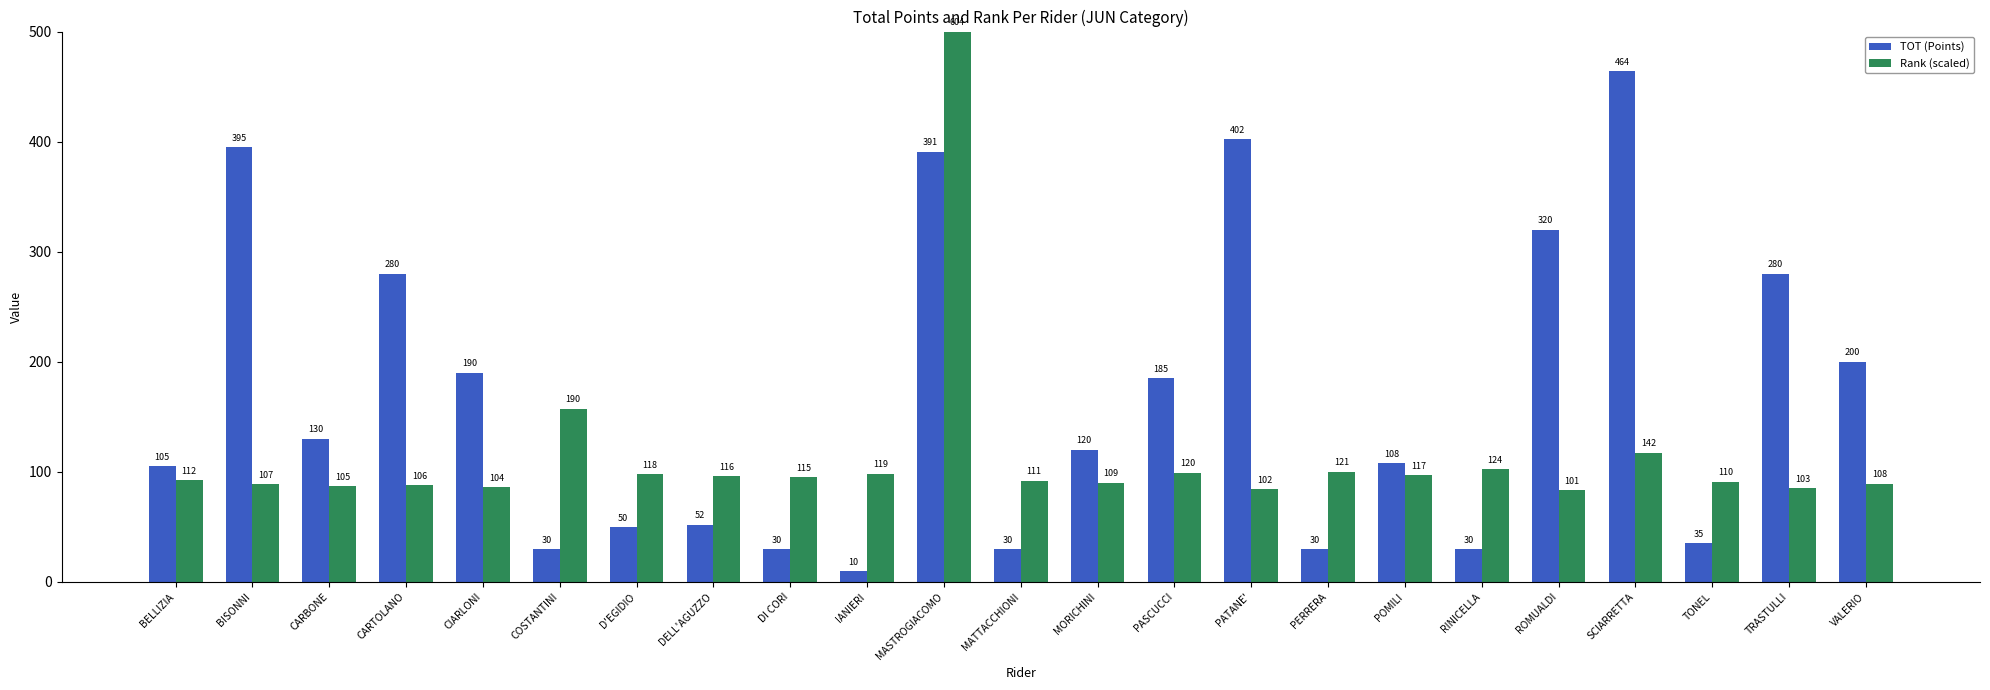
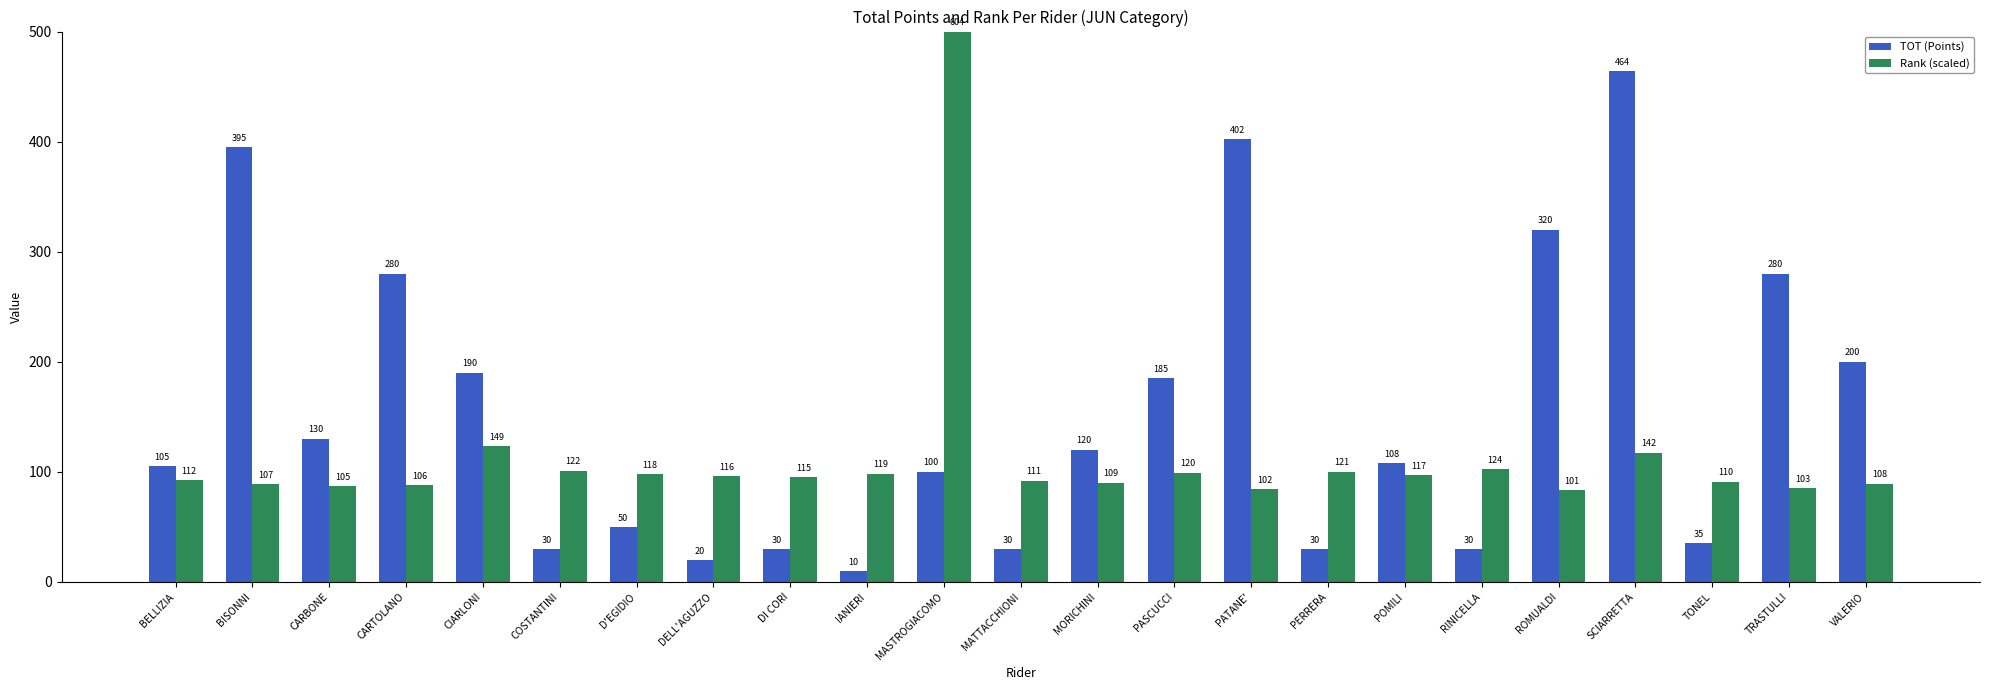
Rank (scaled), CIARLONI: 104 -> 149
Rank (scaled), COSTANTINI: 190 -> 122
TOT (Points), DELL'AGUZZO: 52 -> 20
TOT (Points), MASTROGIACOMO: 391 -> 100
